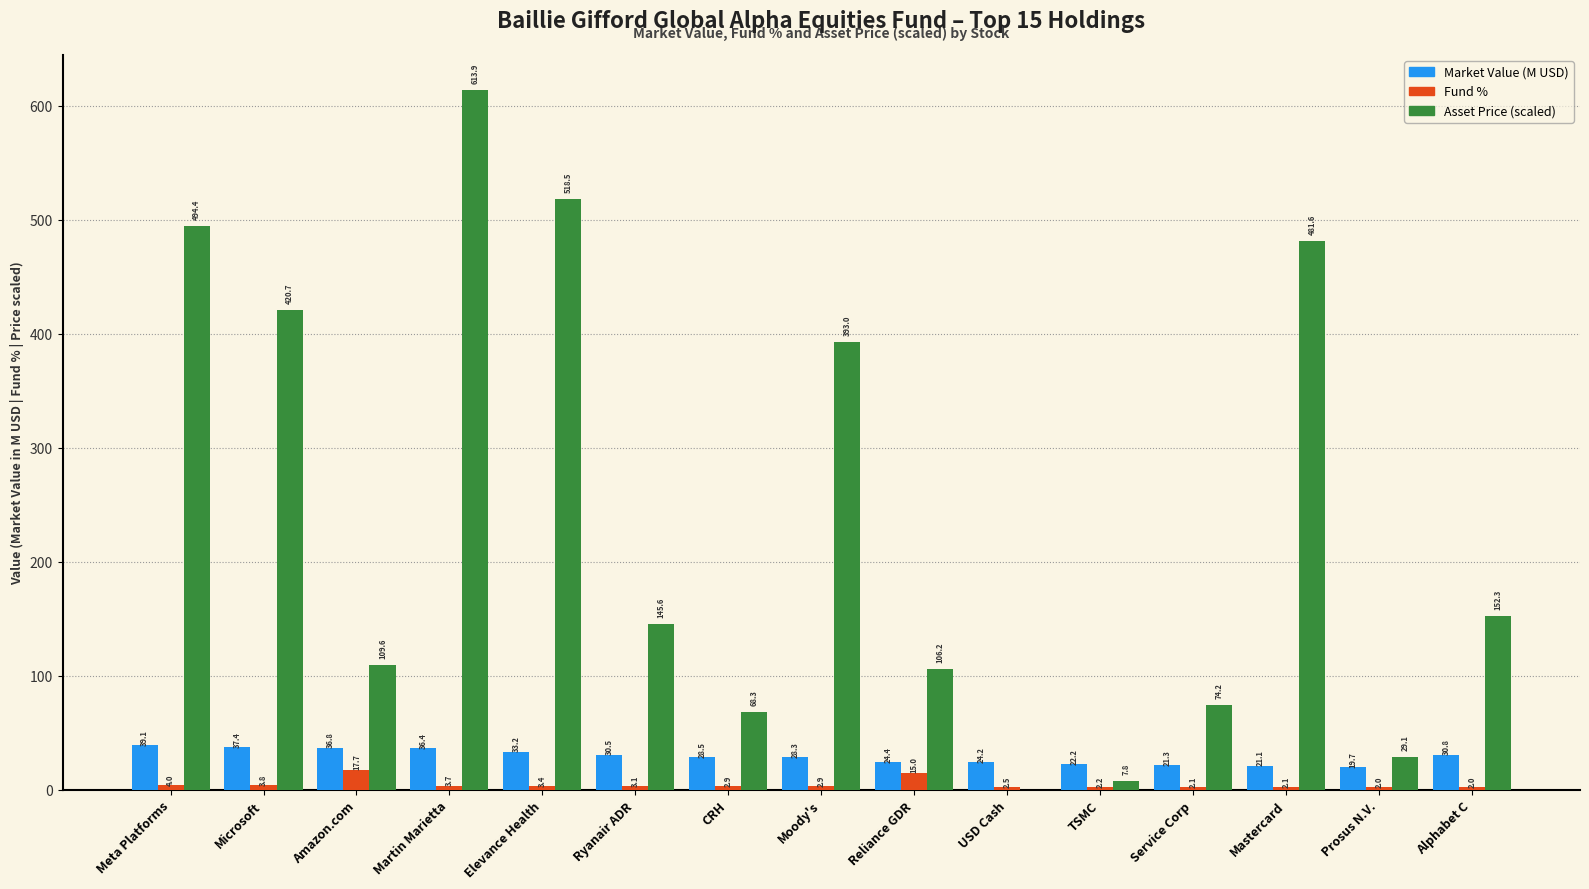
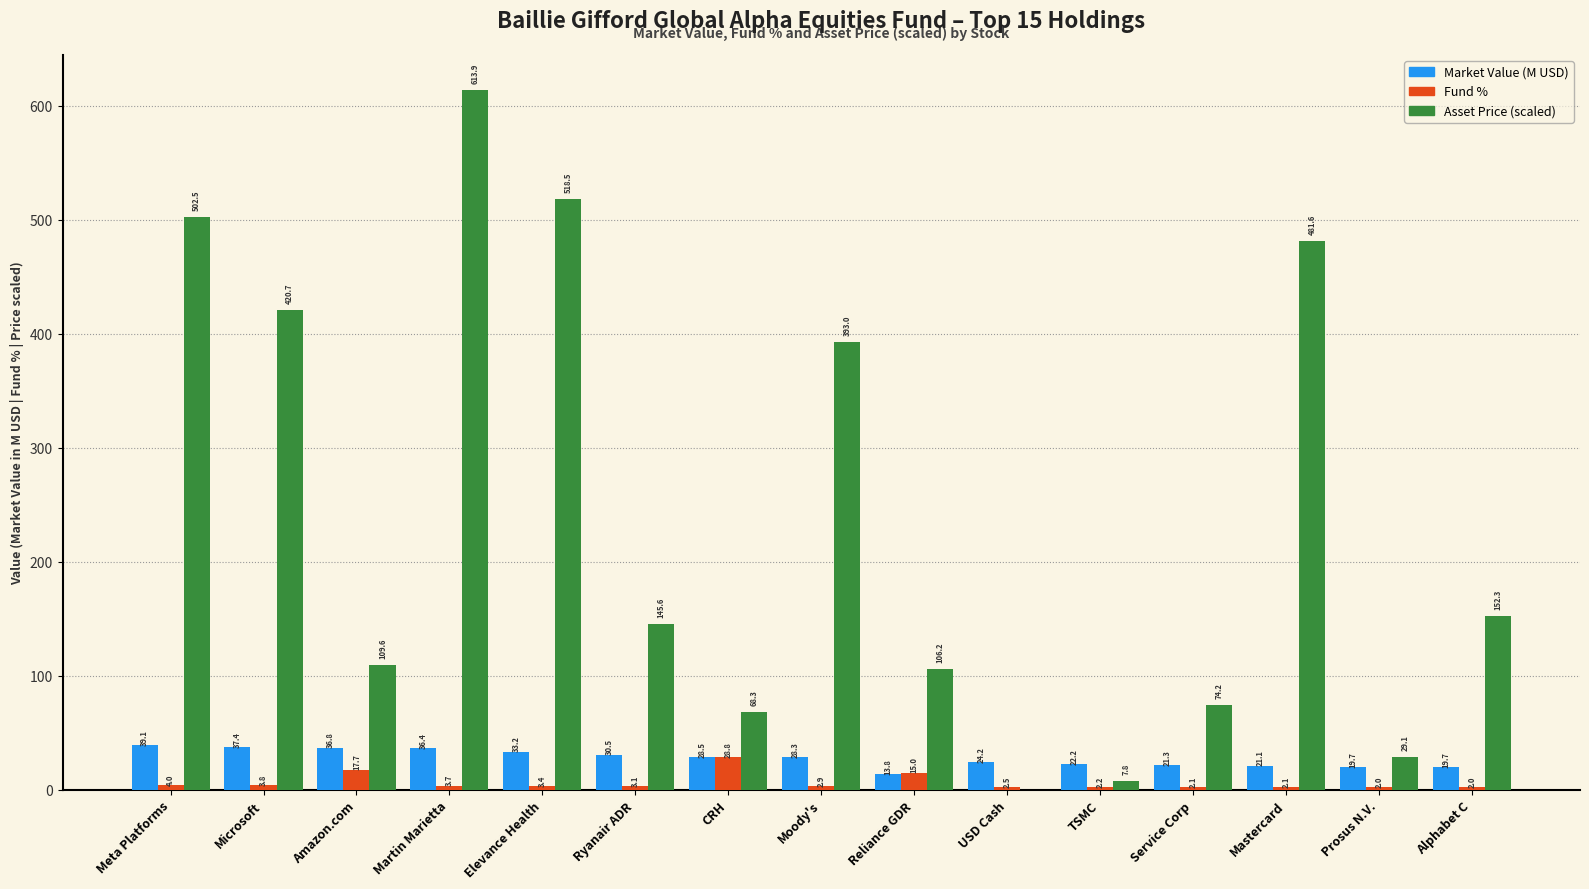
Asset Price (scaled), Meta Platforms: 494.4 -> 502.5
Fund %, CRH: 2.9 -> 28.8
Market Value (M USD), Reliance GDR: 24.4 -> 13.8
Market Value (M USD), Alphabet C: 30.8 -> 19.7
